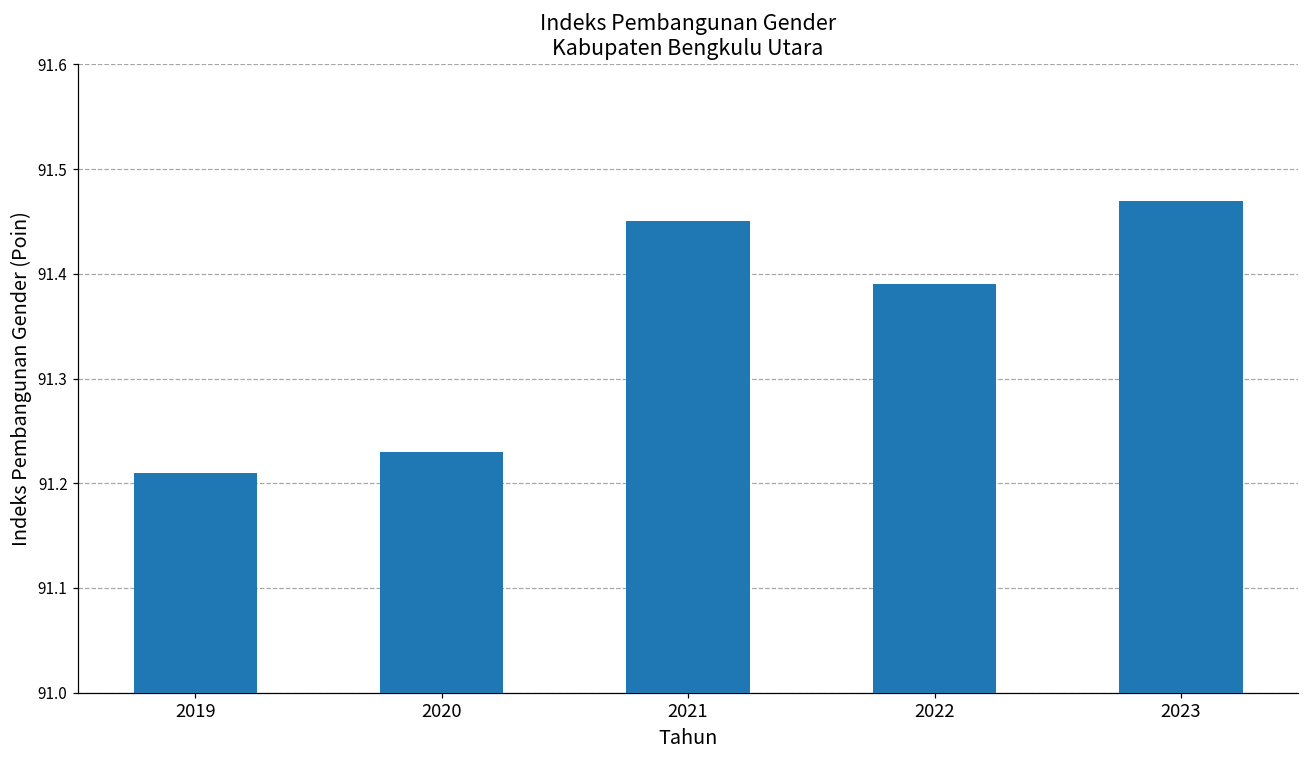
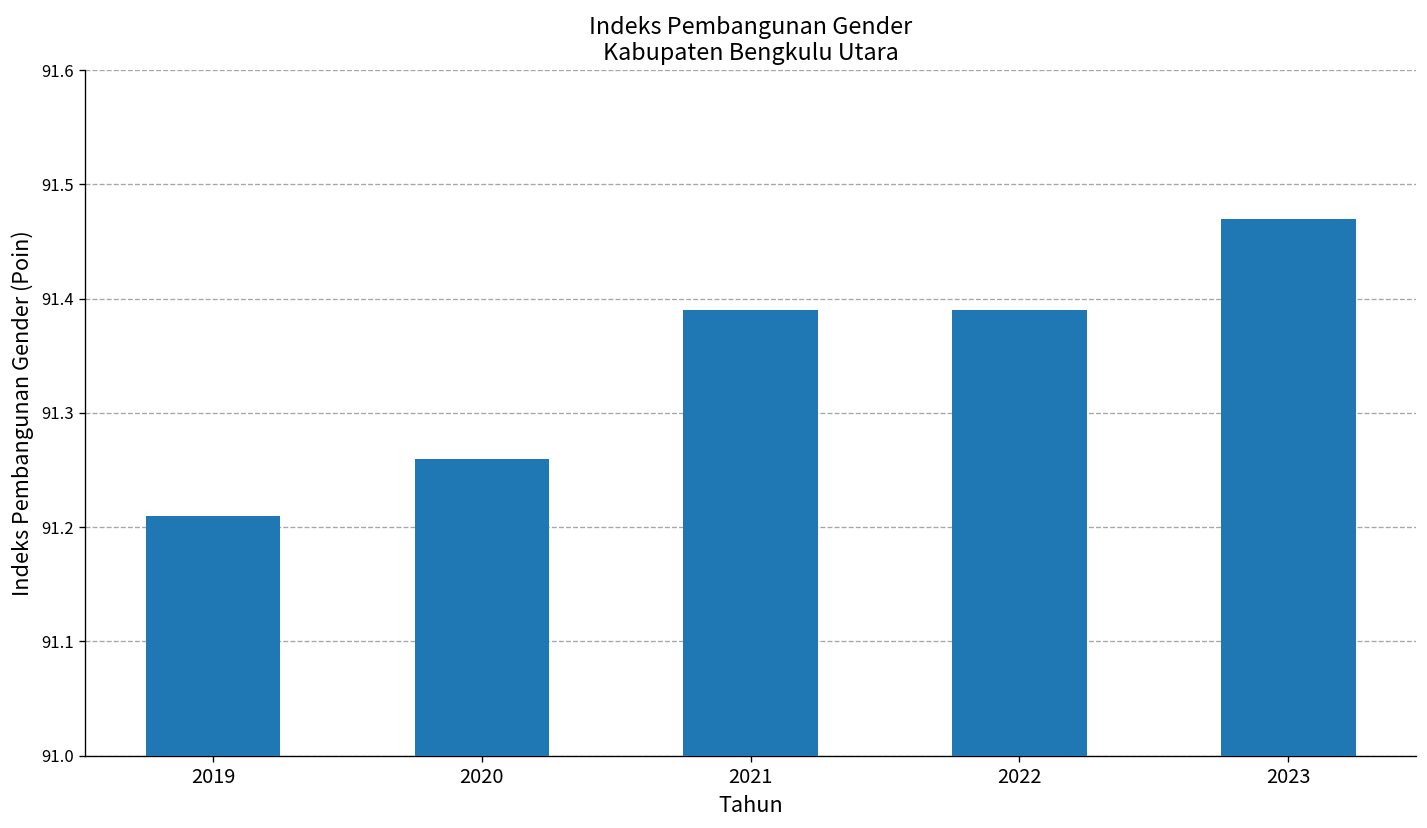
2020: 91.23 -> 91.26
2021: 91.45 -> 91.39
